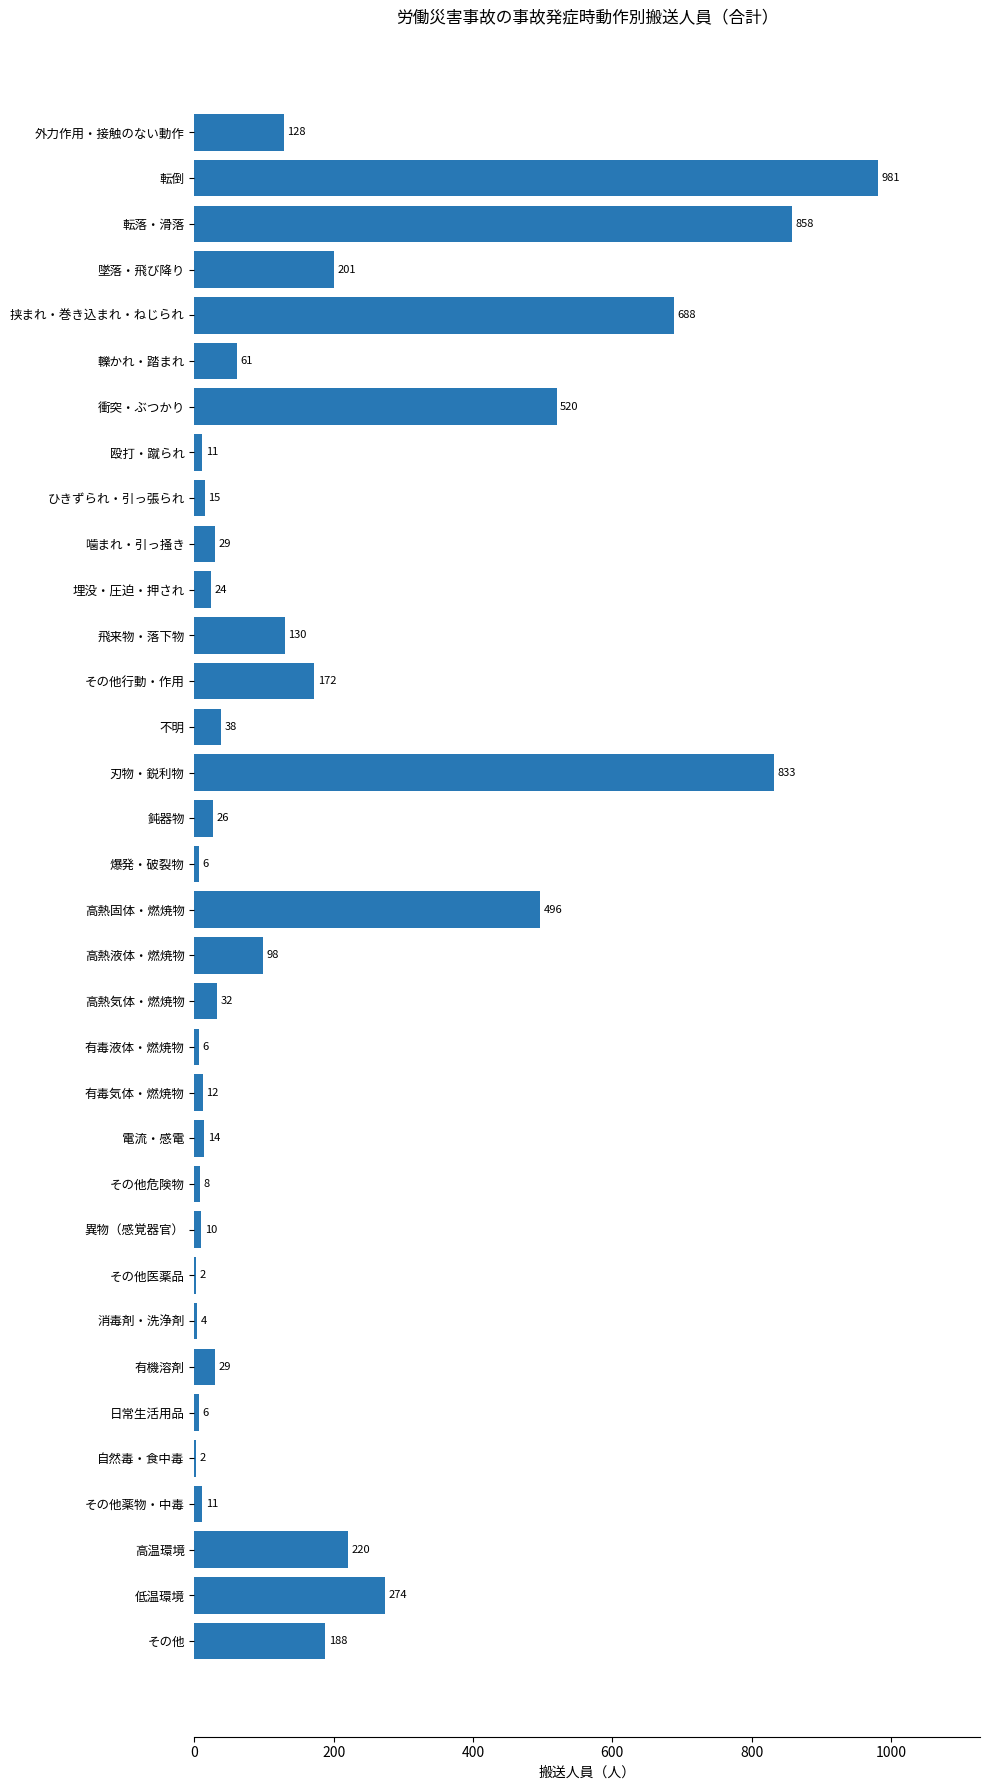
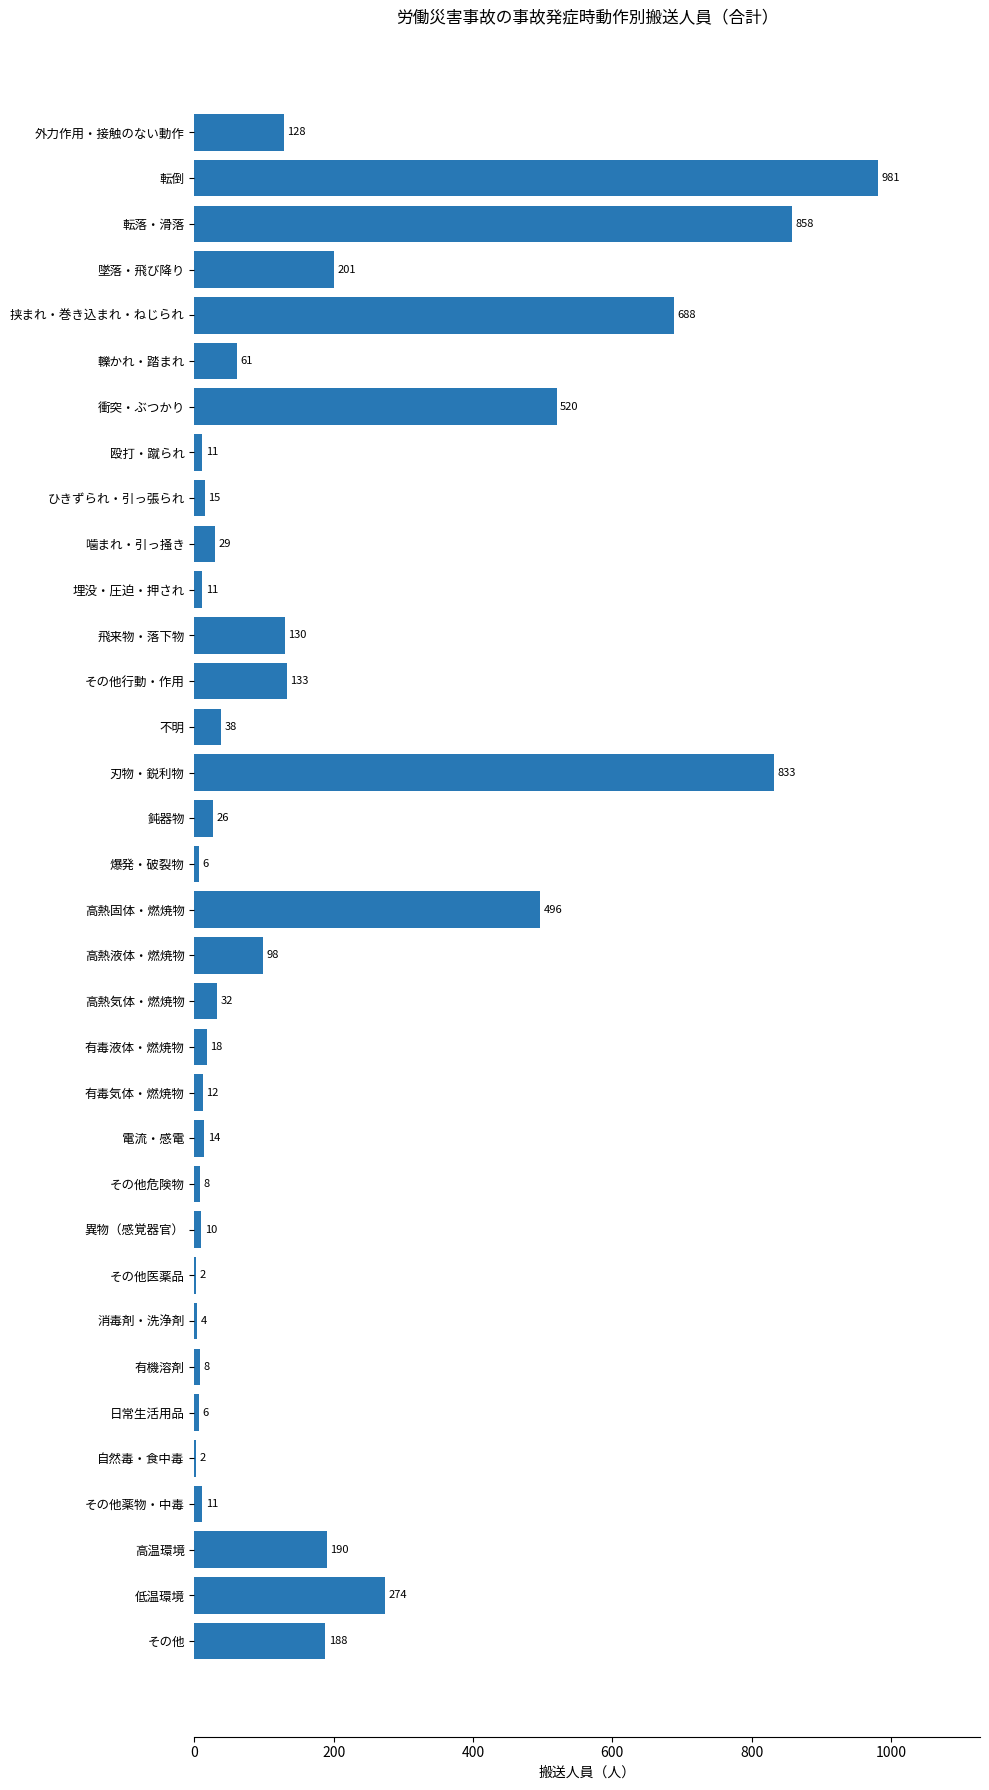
埋没・圧迫・押され: 24 -> 11
その他行動・作用: 172 -> 133
有毒液体・燃焼物: 6 -> 18
有機溶剤: 29 -> 8
高温環境: 220 -> 190
